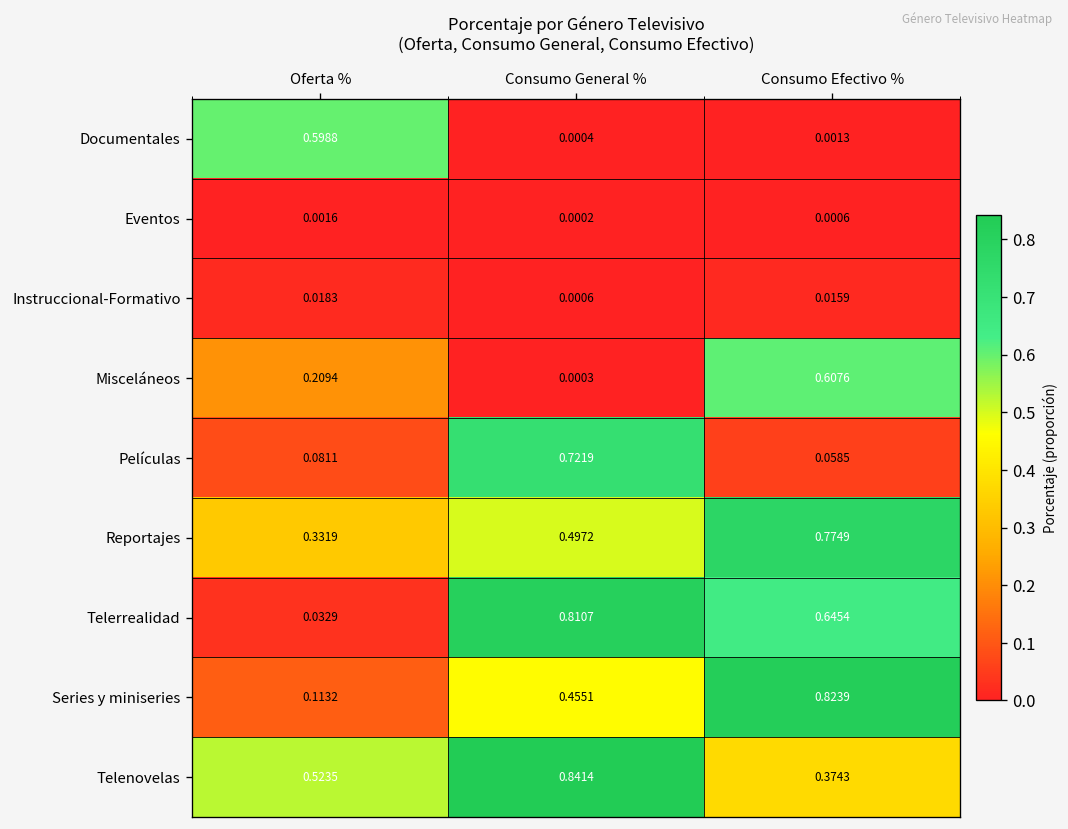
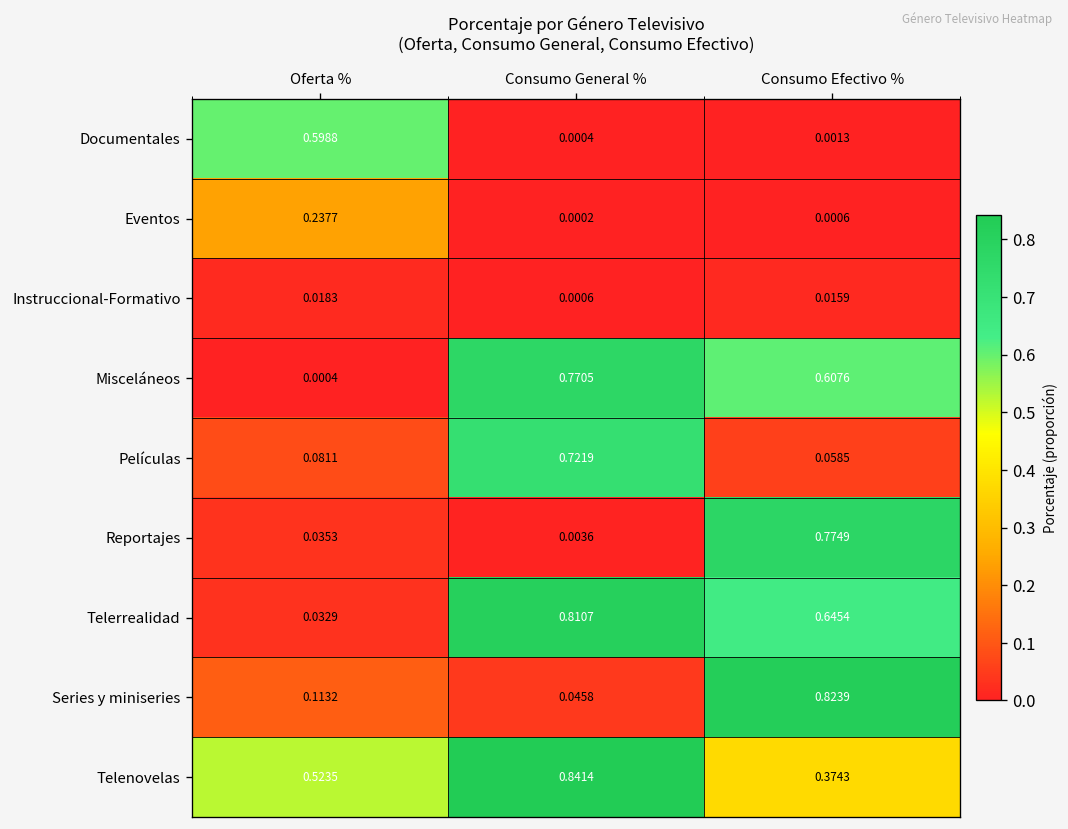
Eventos, Oferta %: 0.0016 -> 0.2377
Misceláneos, Oferta %: 0.2094 -> 0.0004
Misceláneos, Consumo General %: 0.0003 -> 0.7705
Reportajes, Oferta %: 0.3319 -> 0.0353
Reportajes, Consumo General %: 0.4972 -> 0.0036
Series y miniseries, Consumo General %: 0.4551 -> 0.0458
